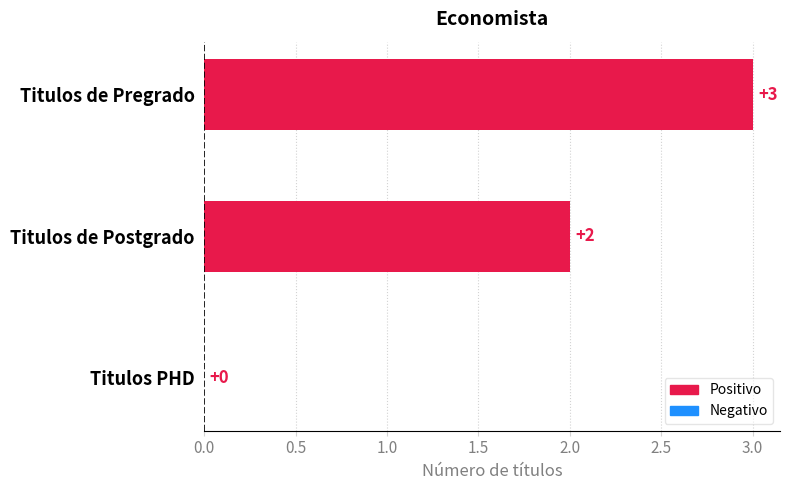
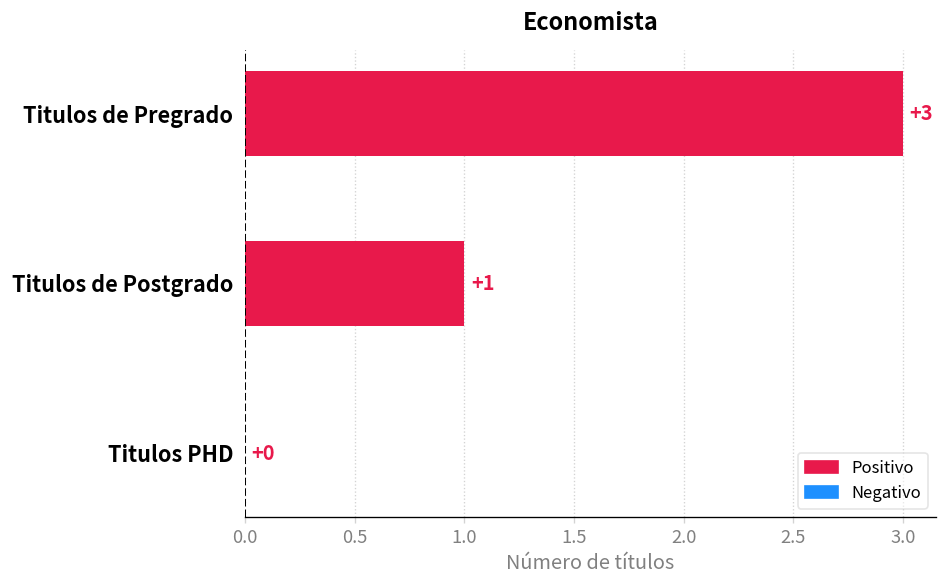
Titulos de Postgrado: +2 -> +1
